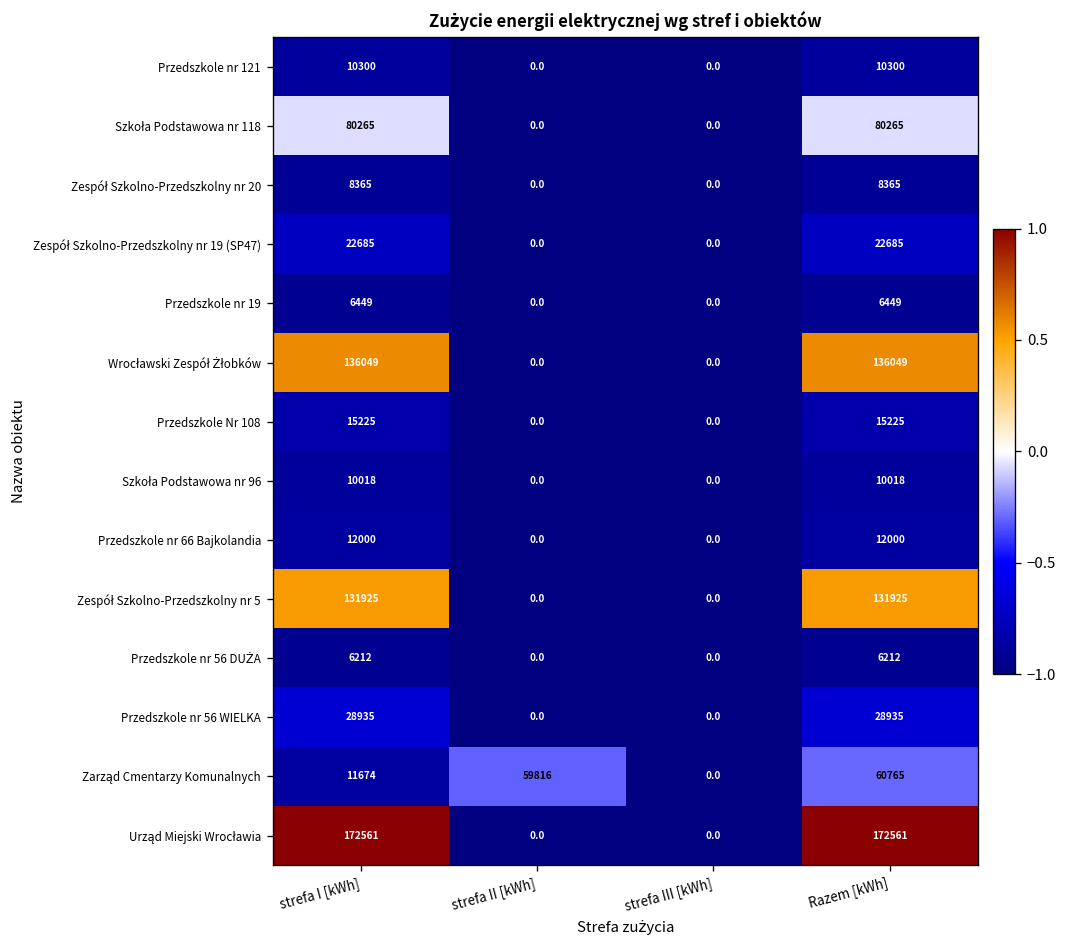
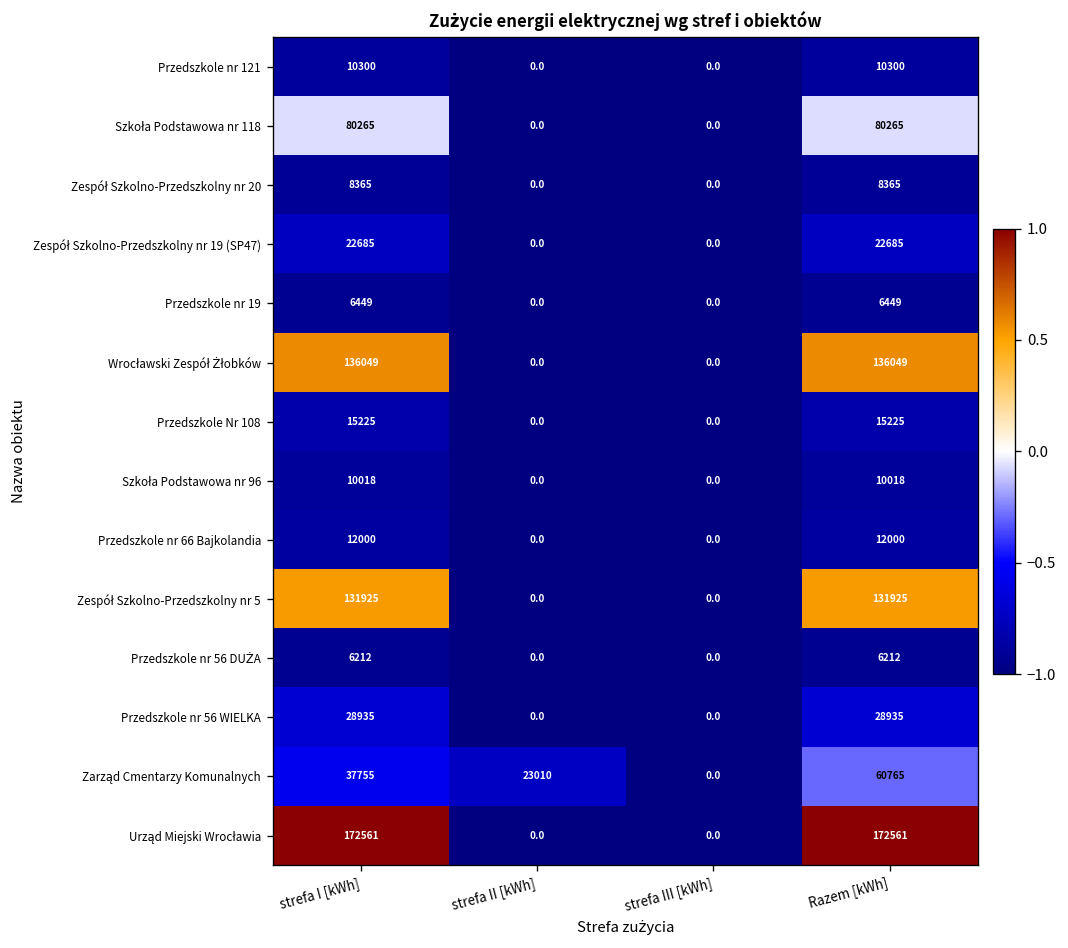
Zarząd Cmentarzy Komunalnych, strefa I [kWh]: 11674 -> 37755
Zarząd Cmentarzy Komunalnych, strefa II [kWh]: 59816 -> 23010
